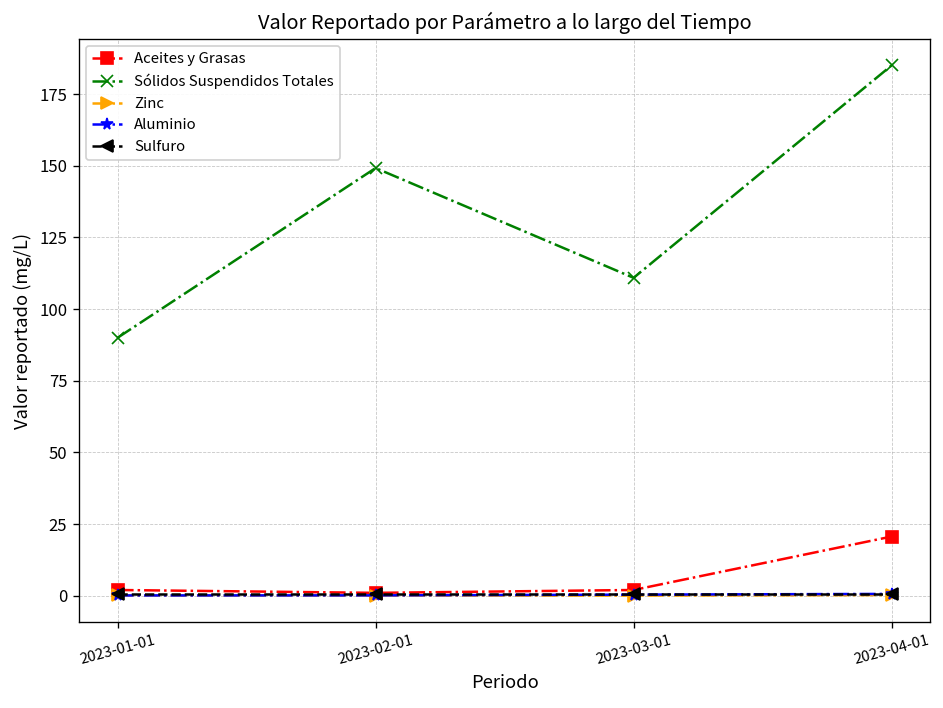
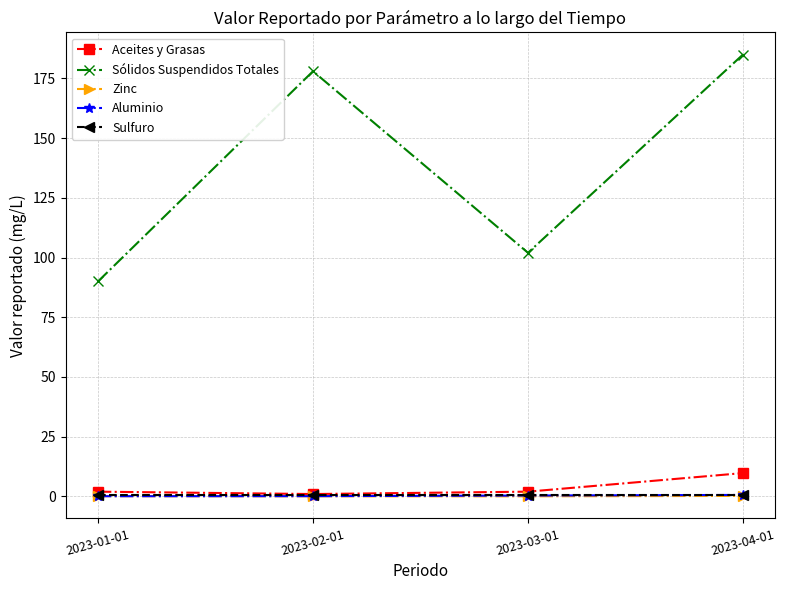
Sólidos Suspendidos Totales, 2023-02-01: 149 -> 178
Sólidos Suspendidos Totales, 2023-03-01: 111 -> 102
Aceites y Grasas, 2023-04-01: 21 -> 10
